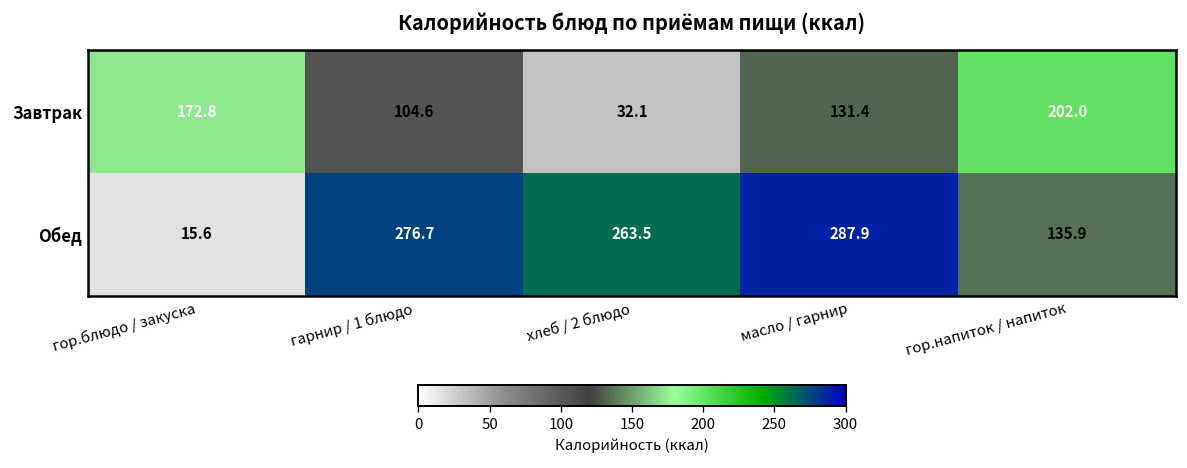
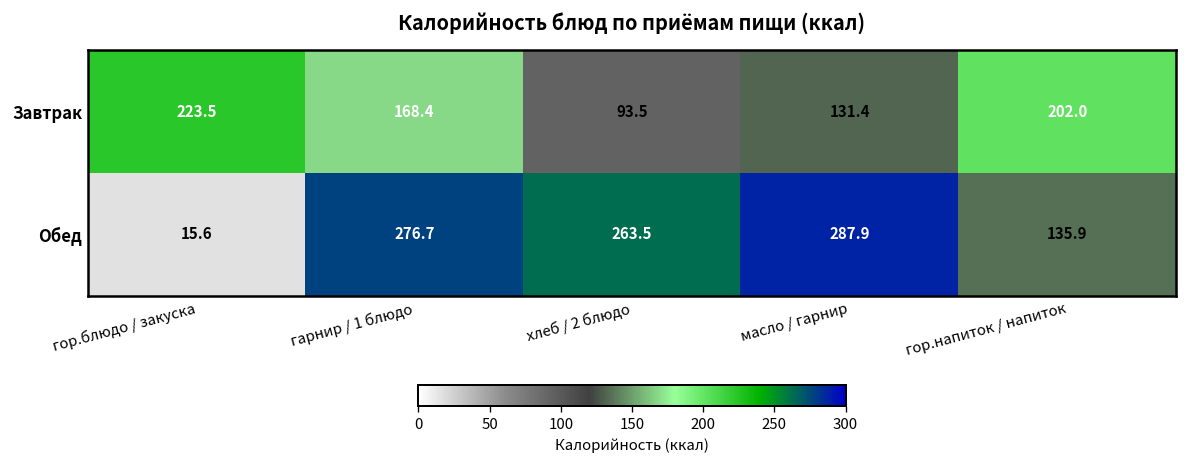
Завтрак, гор.блюдо / закуска: 172.8 -> 223.5
Завтрак, гарнир / 1 блюдо: 104.6 -> 168.4
Завтрак, хлеб / 2 блюдо: 32.1 -> 93.5
